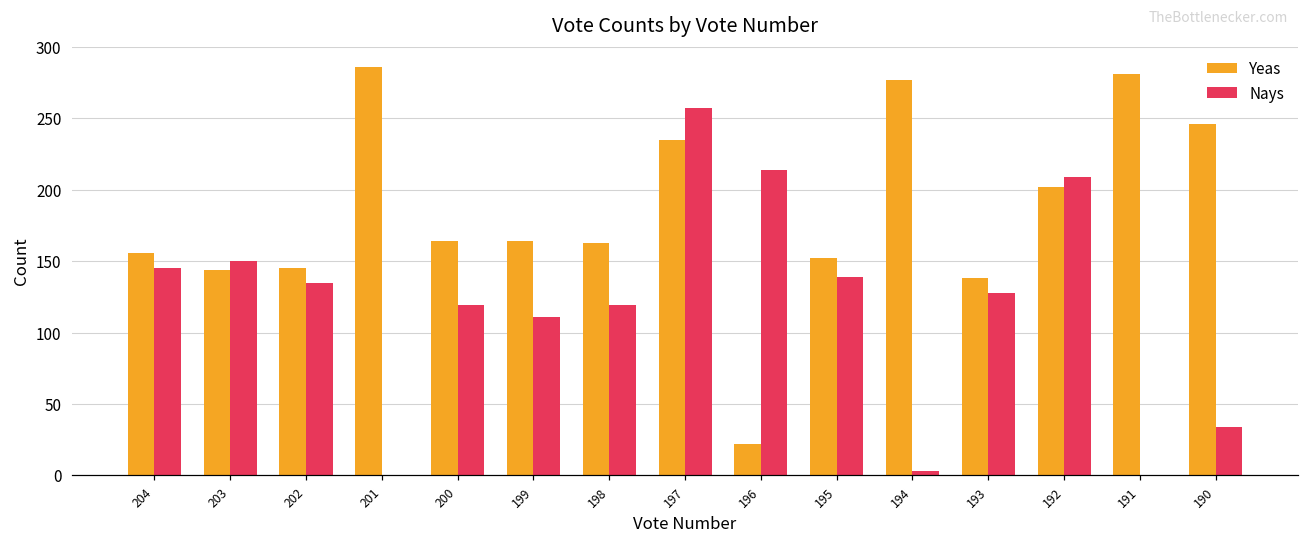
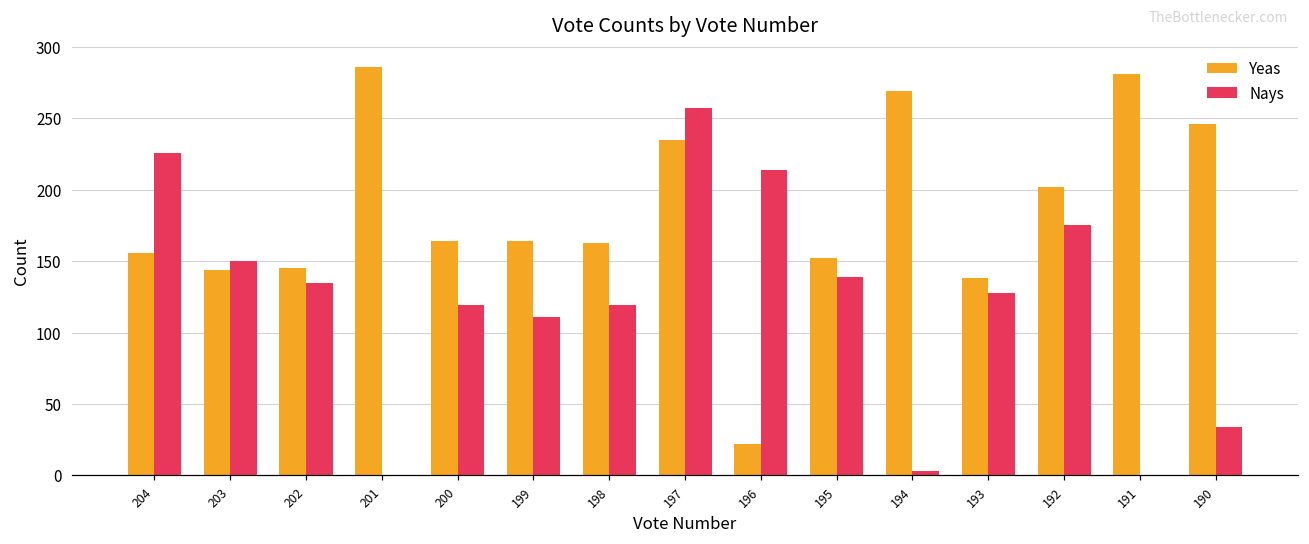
Nays, 204: 145 -> 226
Yeas, 194: 277 -> 269
Nays, 192: 209 -> 175
